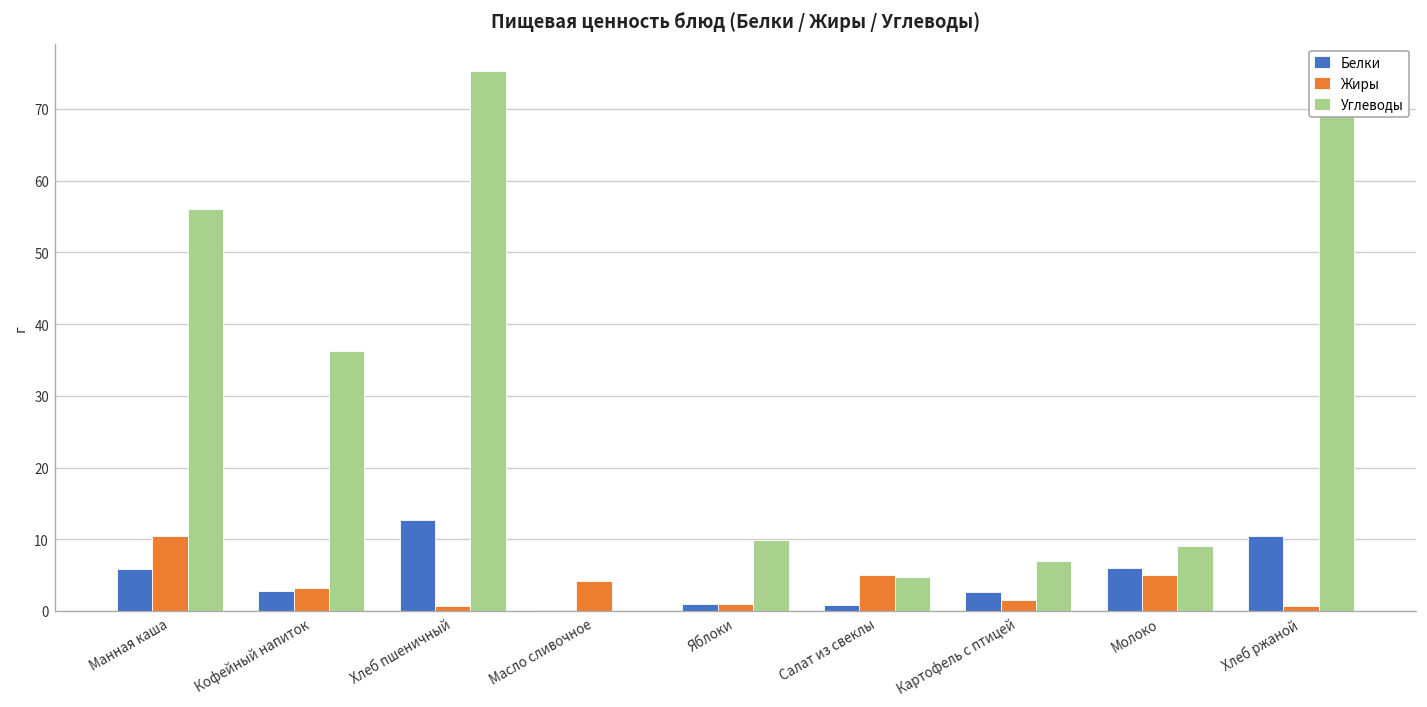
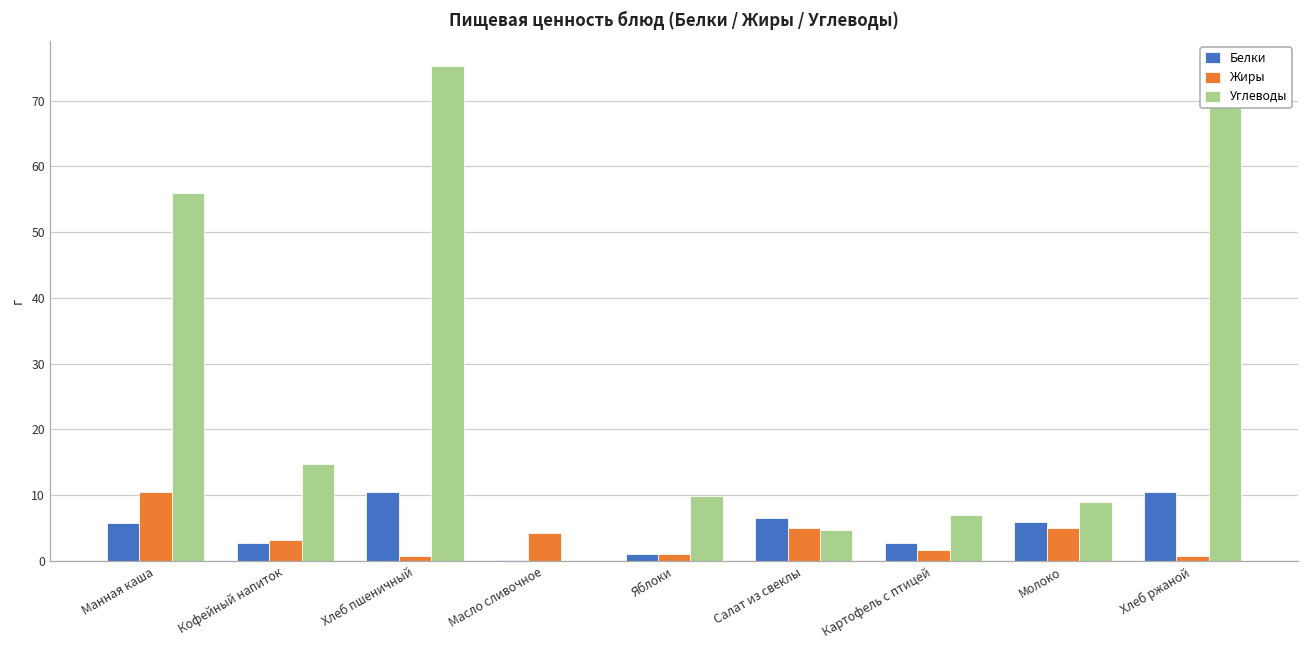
Углеводы, Кофейный напиток: 36 -> 15
Белки, Хлеб пшеничный: 13 -> 11
Белки, Салат из свеклы: 1 -> 7
